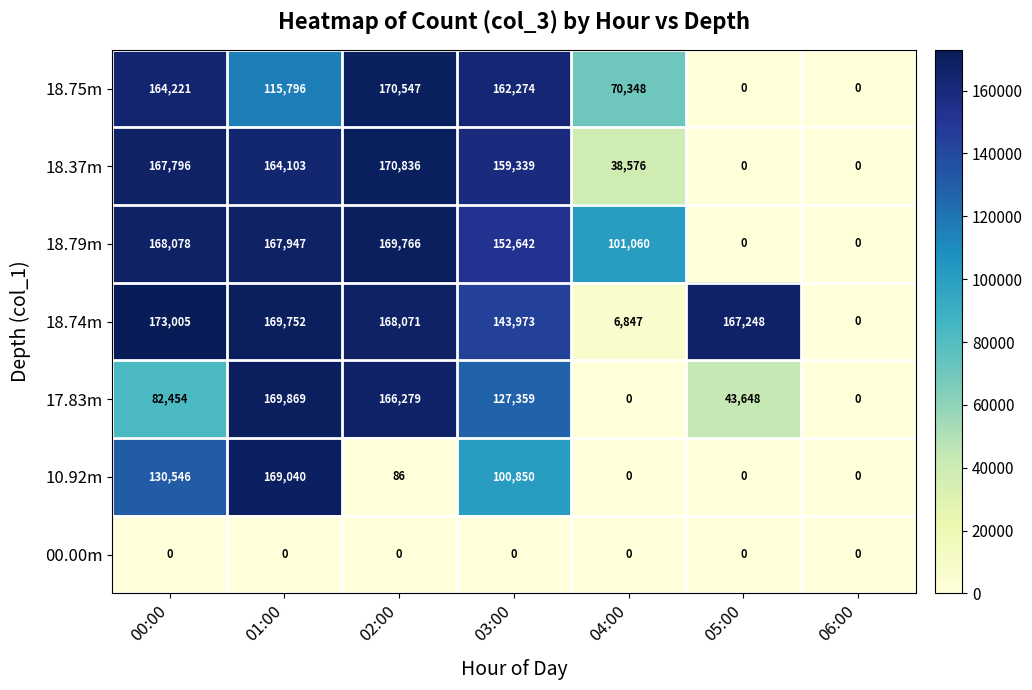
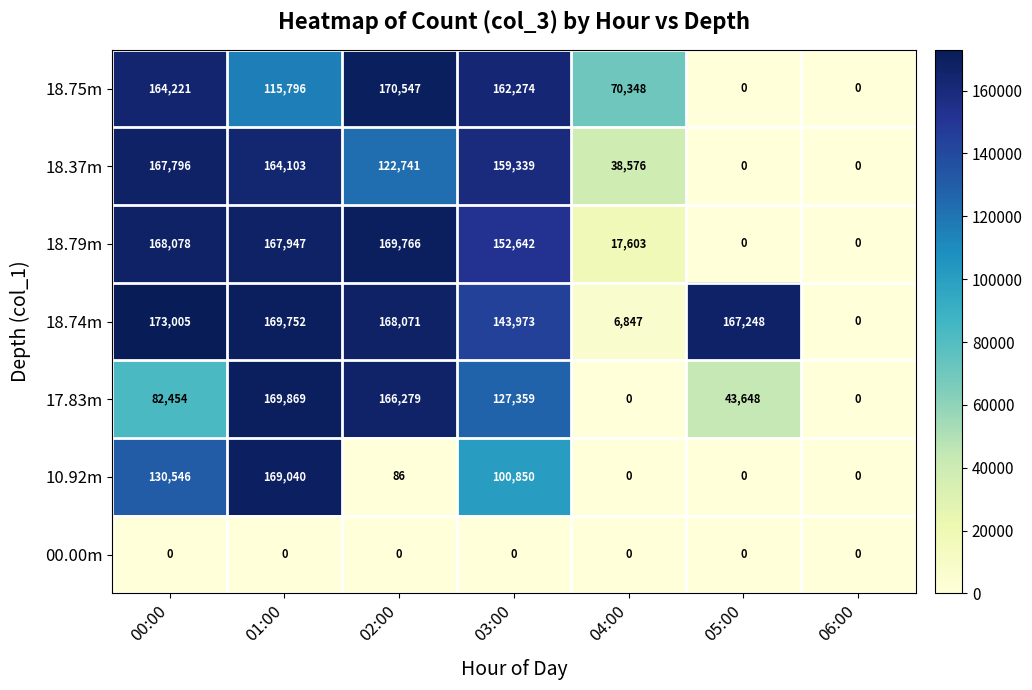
18.37m, 02:00: 170,836 -> 122,741
18.79m, 04:00: 101,060 -> 17,603
